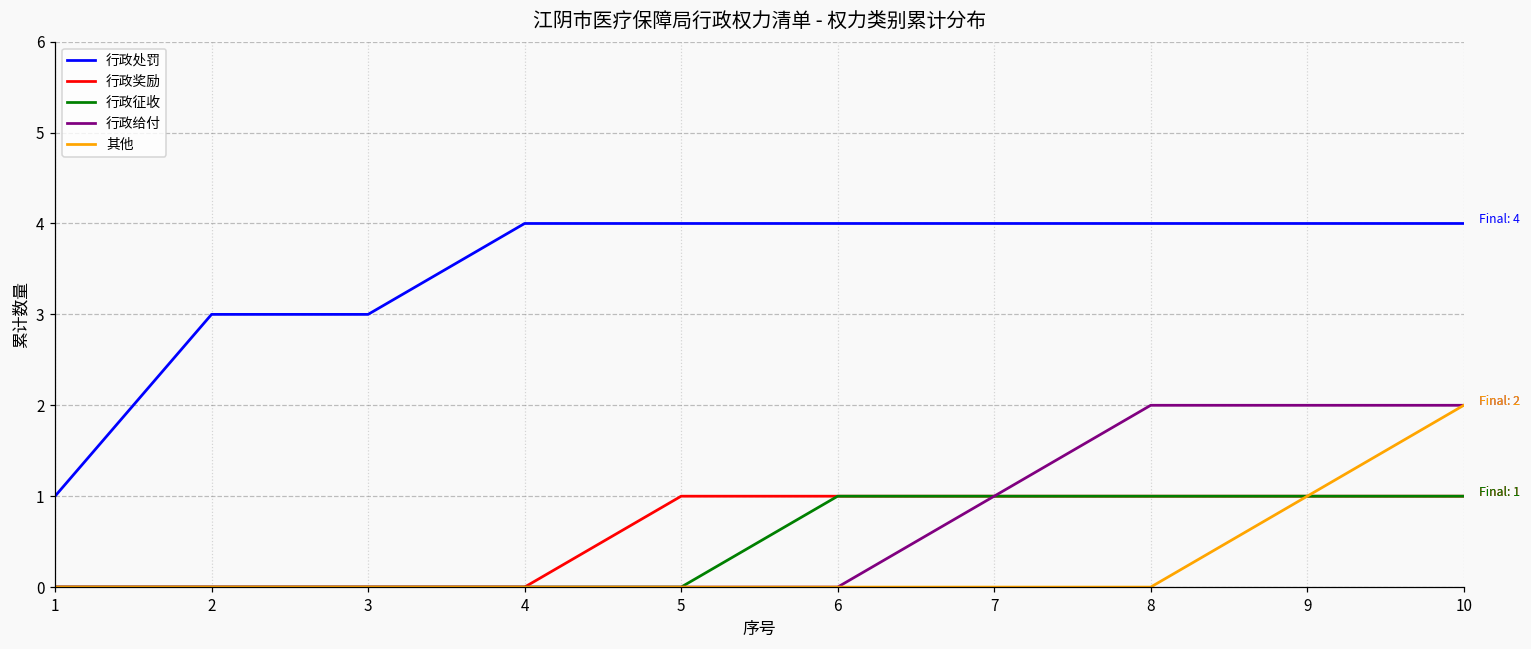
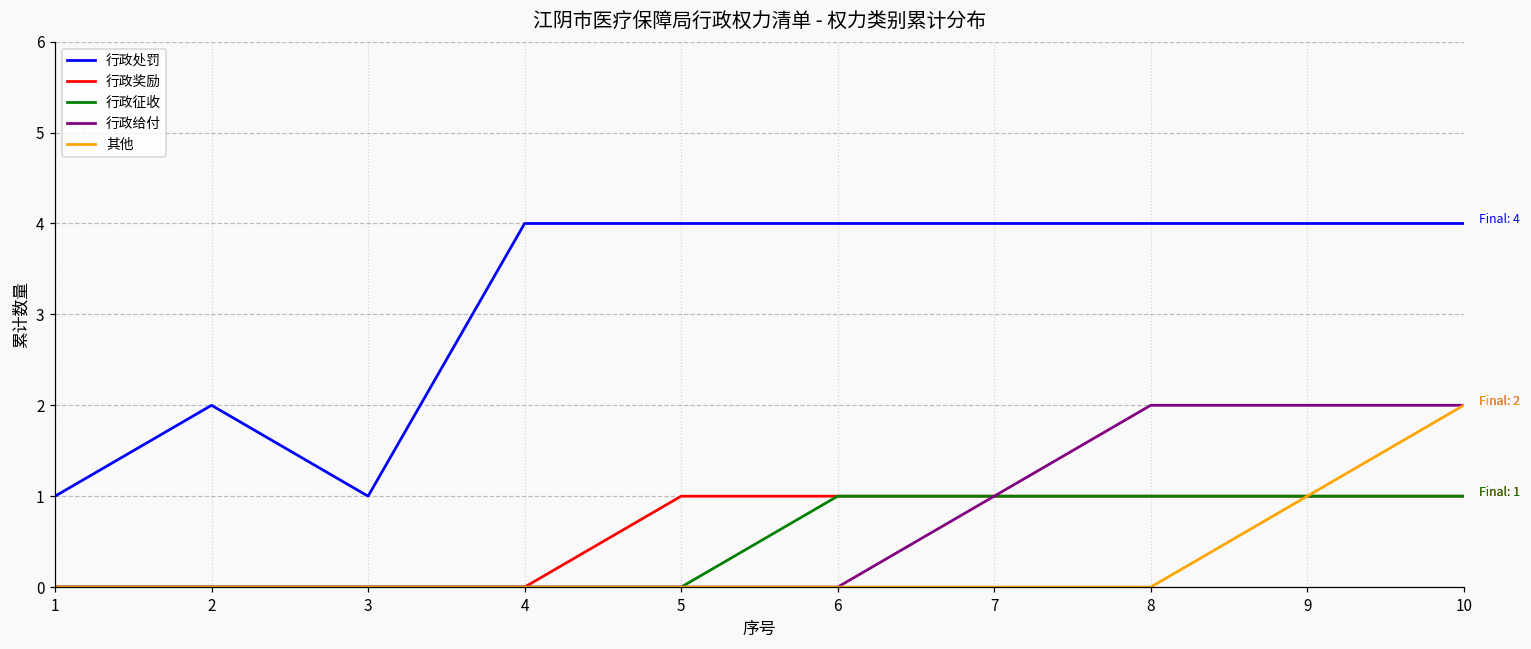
行政处罚, 2: 3 -> 2
行政处罚, 3: 3 -> 1
